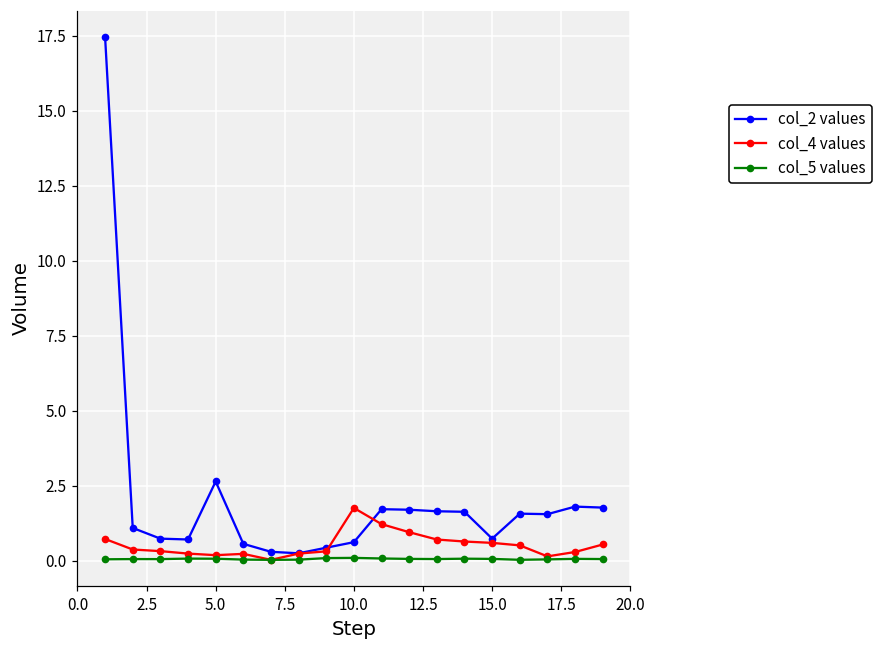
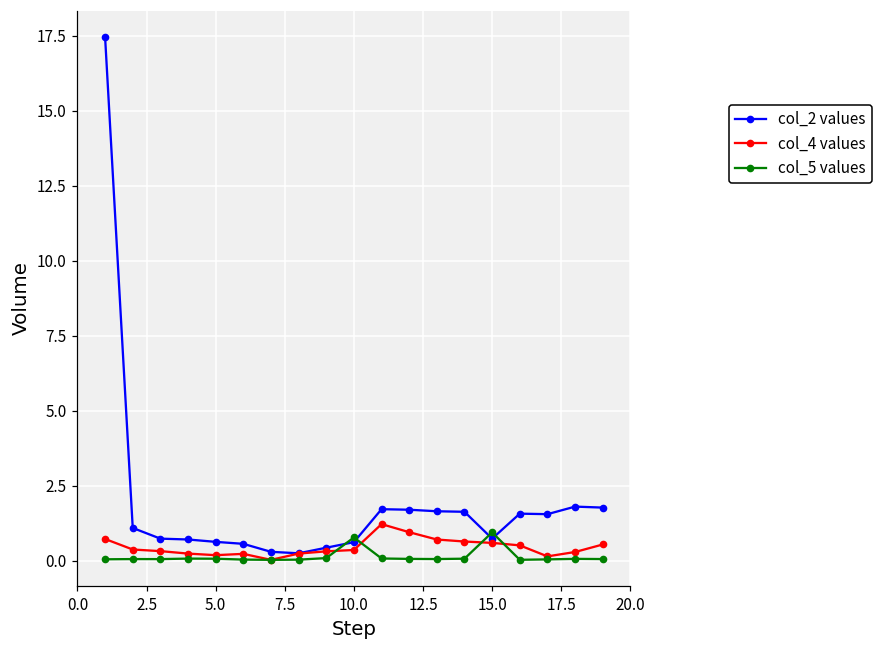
col_2 values, 5.0: 2.6 -> 0.6
col_4 values, 10.0: 1.8 -> 0.4
col_5 values, 10.0: 0.1 -> 0.8
col_5 values, 15.0: 0.1 -> 0.9
